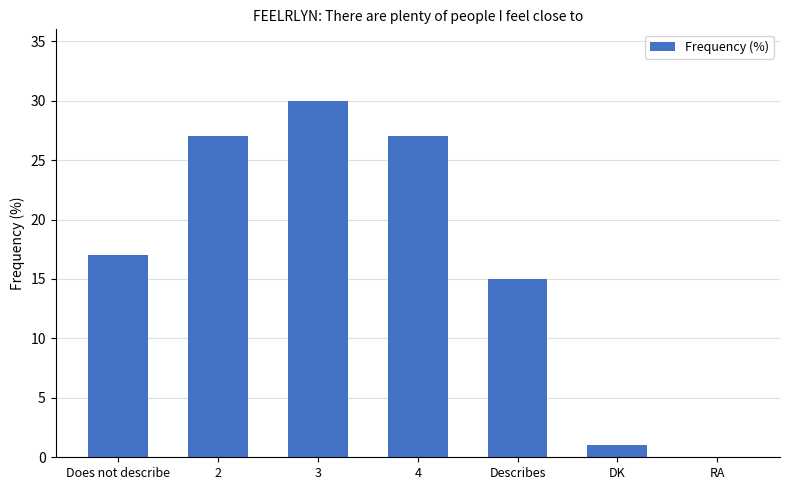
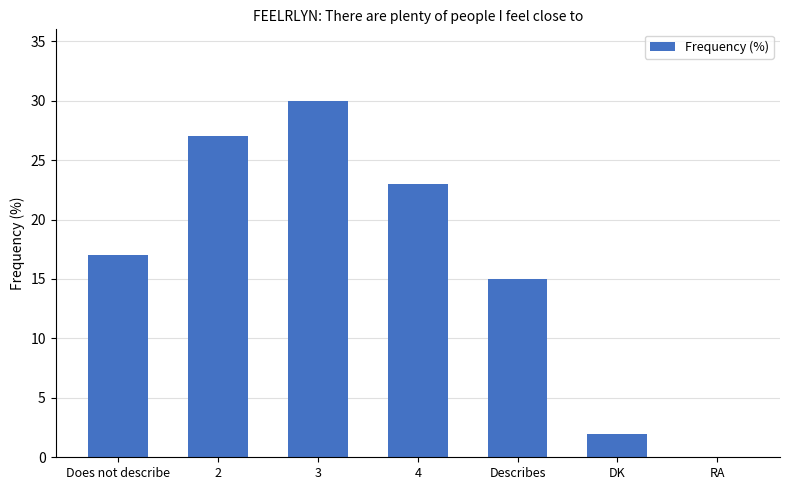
4: 27 -> 23
DK: 1 -> 2
